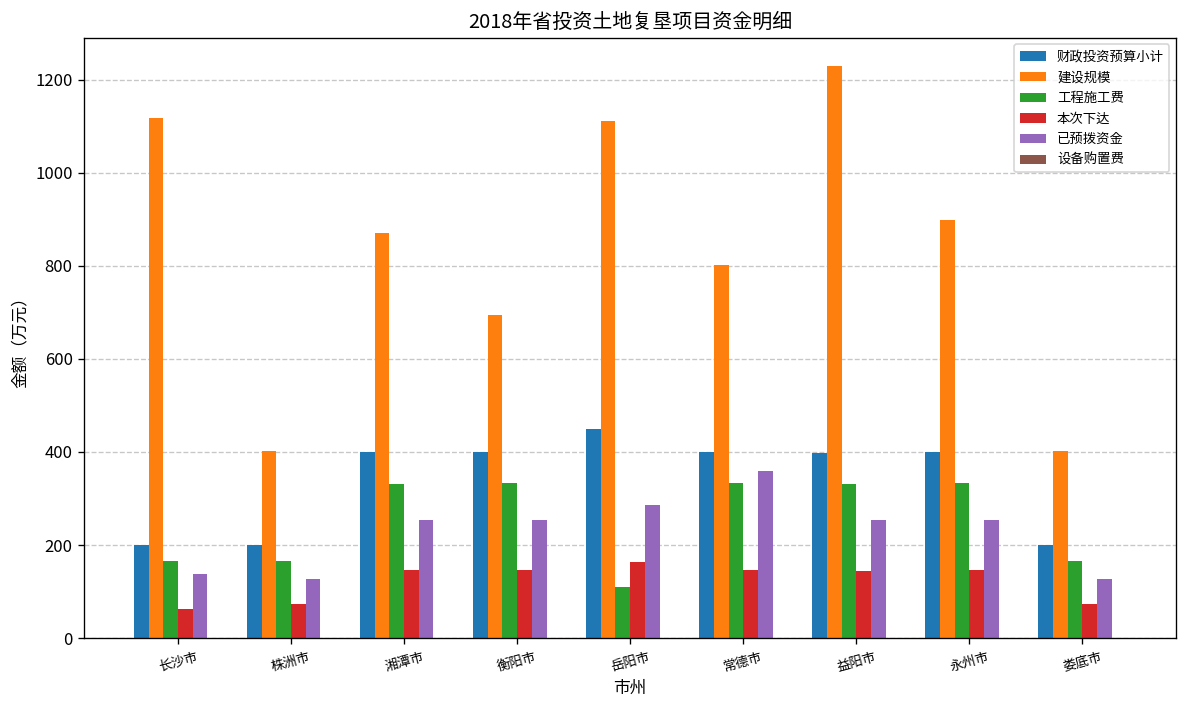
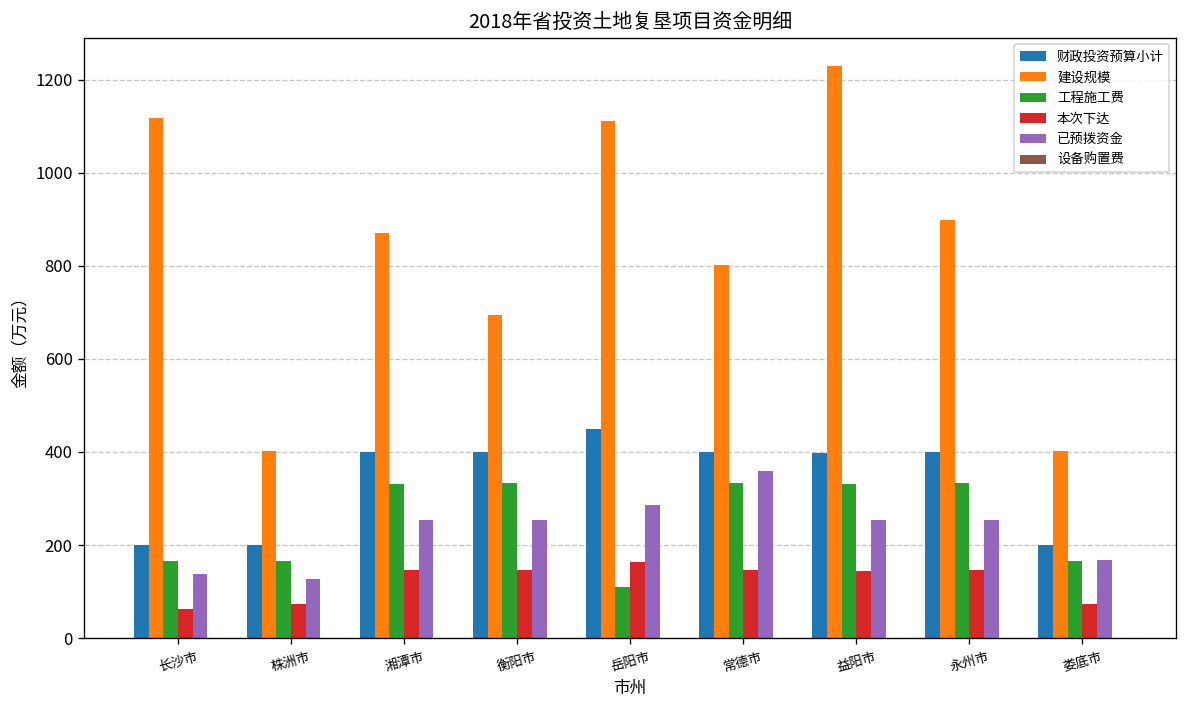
已预拨资金, 娄底市: 130 -> 170
